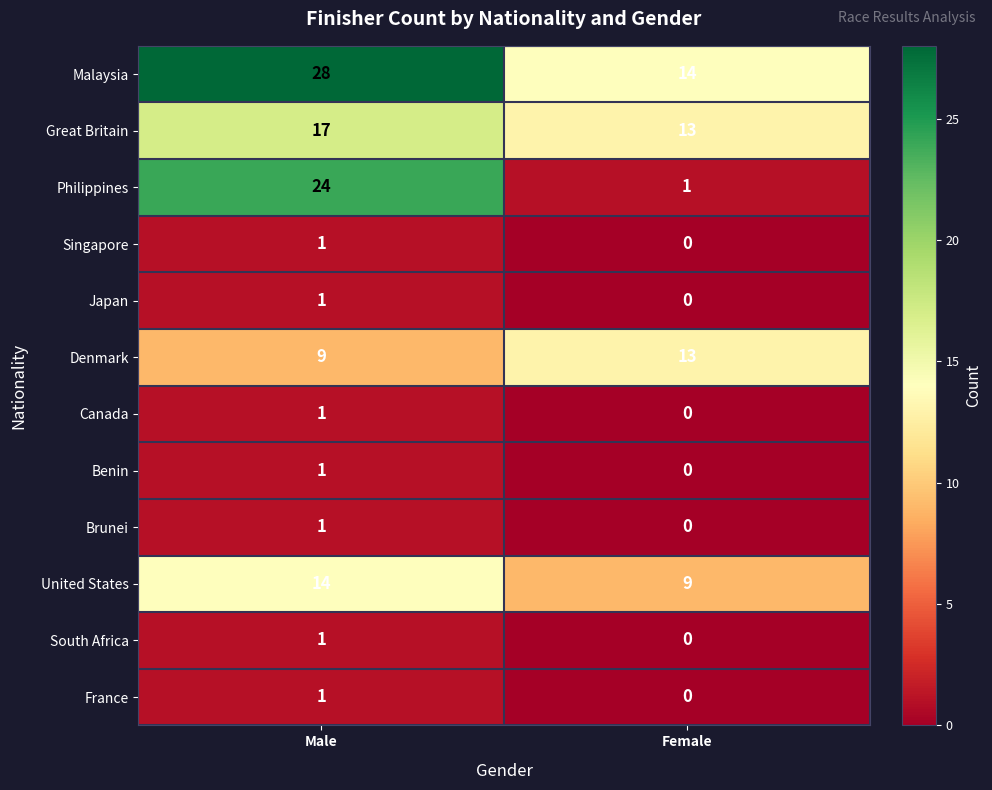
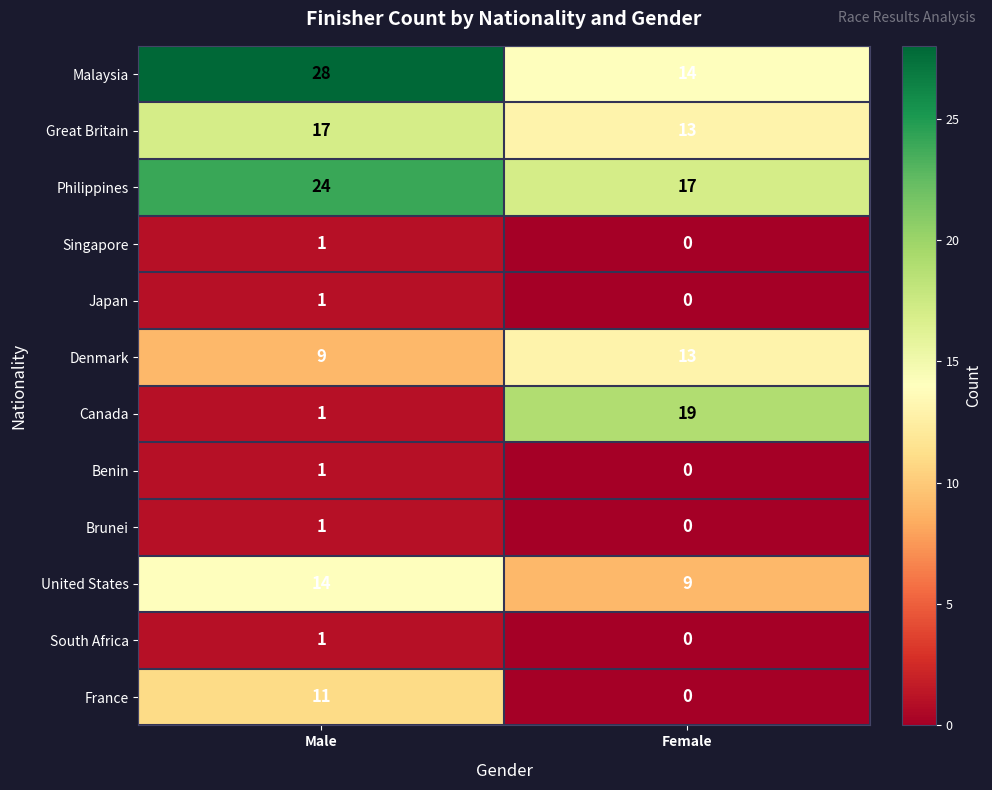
Philippines, Female: 1 -> 17
Canada, Female: 0 -> 19
France, Male: 1 -> 11
